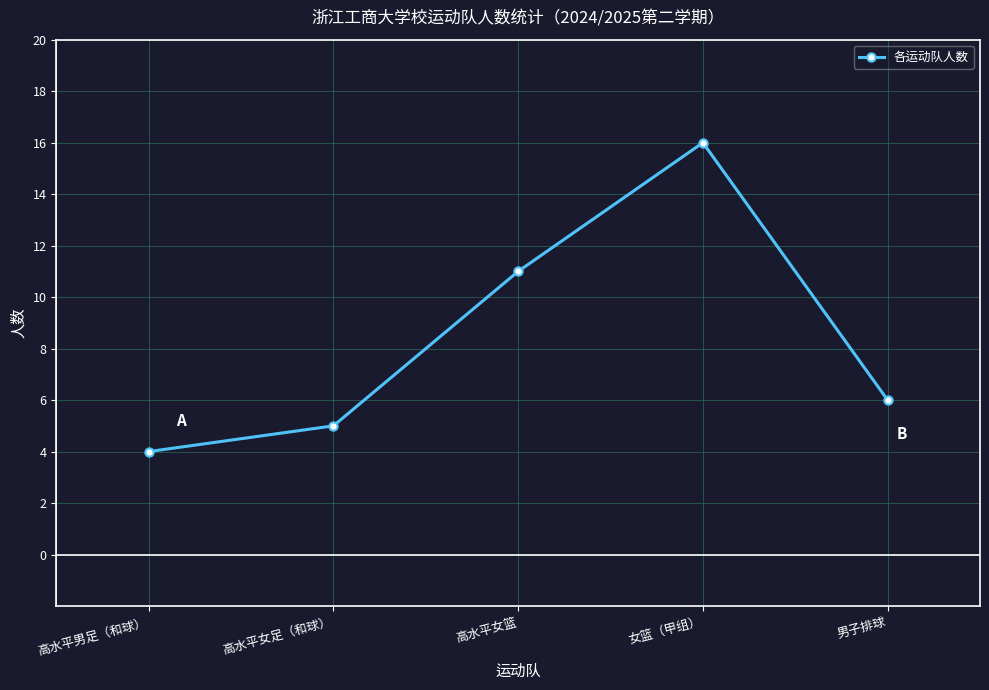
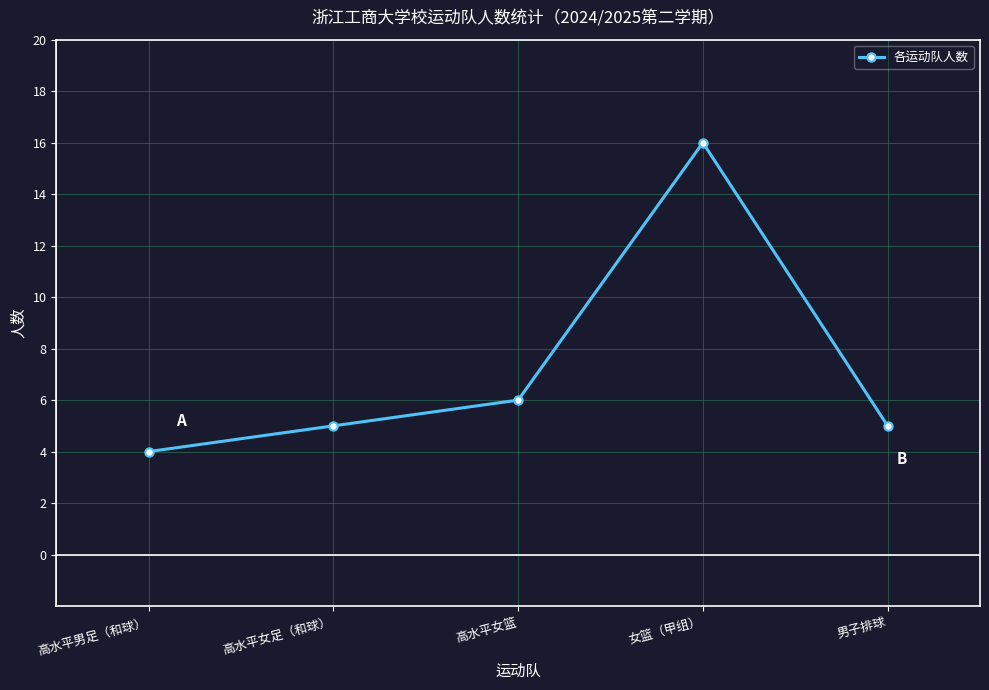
高水平女篮: 11 -> 6
男子排球: 6 -> 5
